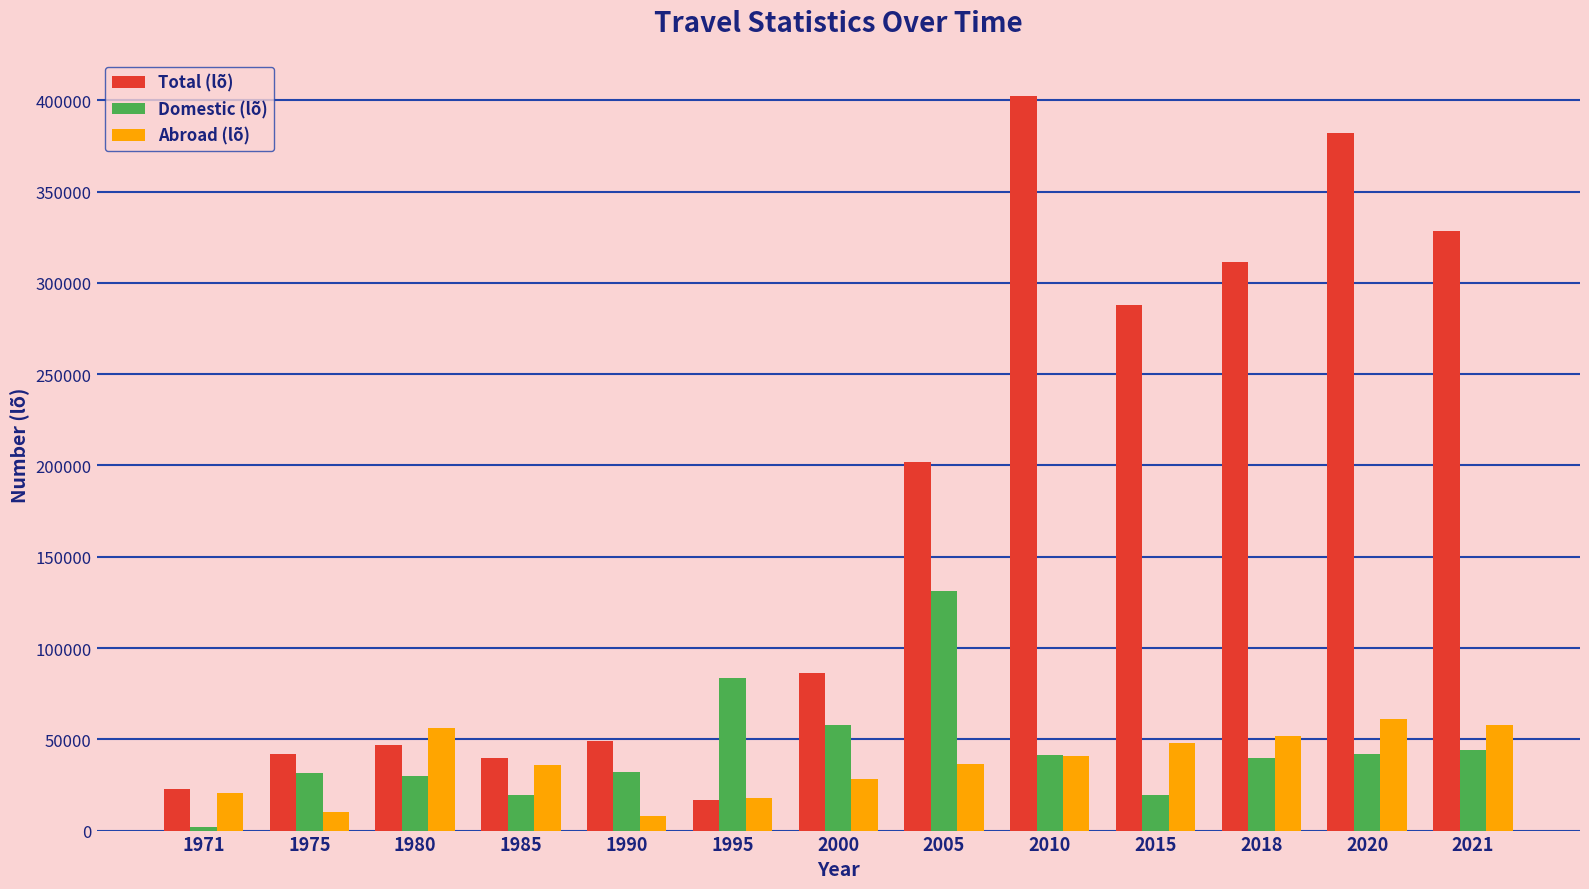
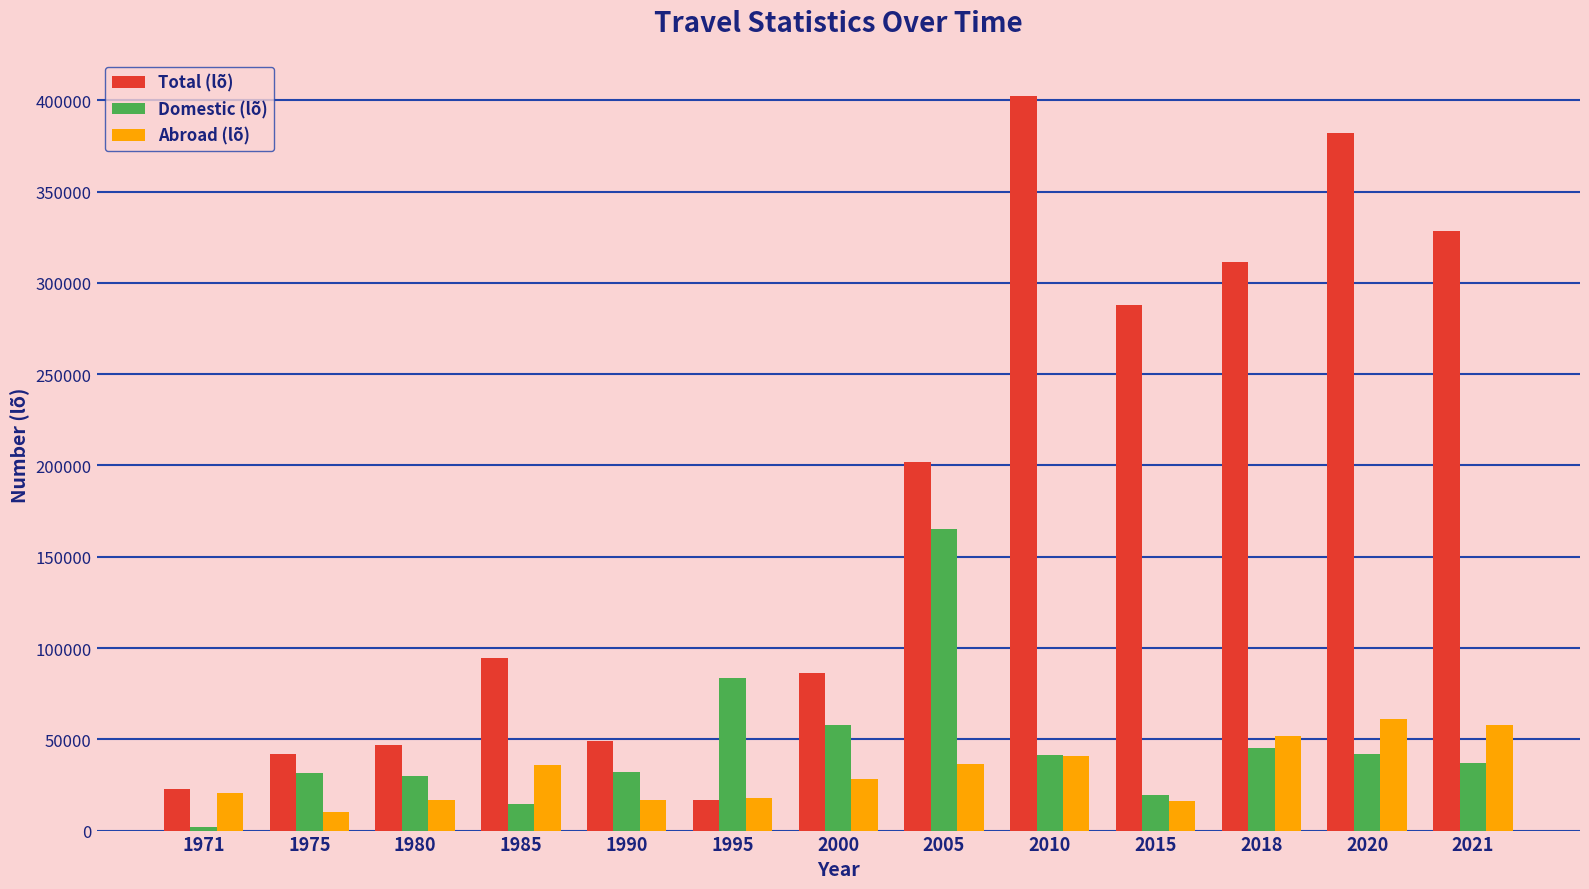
Abroad (lõ), 1980: 56000 -> 17000
Total (lõ), 1985: 40000 -> 95000
Domestic (lõ), 1985: 20000 -> 15000
Abroad (lõ), 1990: 8000 -> 17000
Domestic (lõ), 2005: 131000 -> 165000
Abroad (lõ), 2015: 48000 -> 16000
Domestic (lõ), 2018: 40000 -> 45000
Domestic (lõ), 2021: 44000 -> 37000
